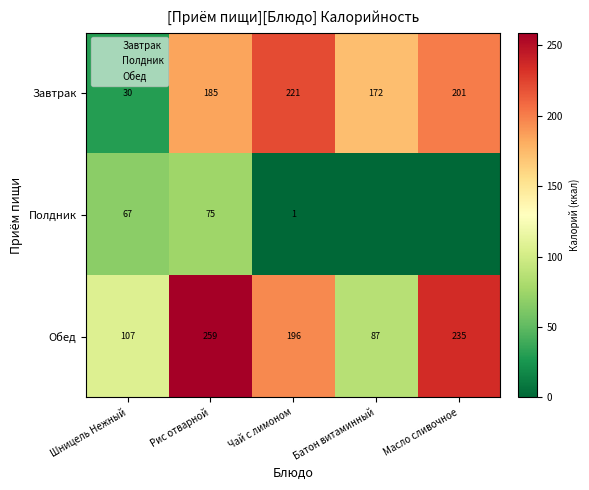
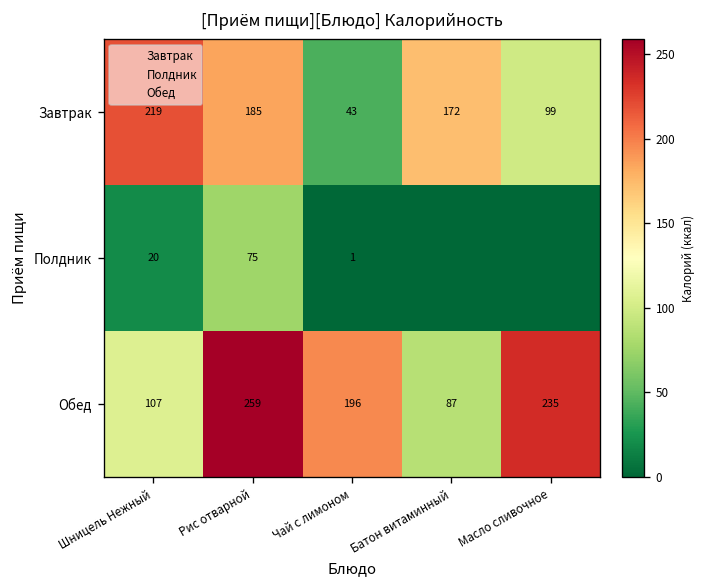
Завтрак, Шницель Нежный: 30 -> 219
Завтрак, Чай с лимоном: 221 -> 43
Завтрак, Масло сливочное: 201 -> 99
Полдник, Шницель Нежный: 67 -> 20
